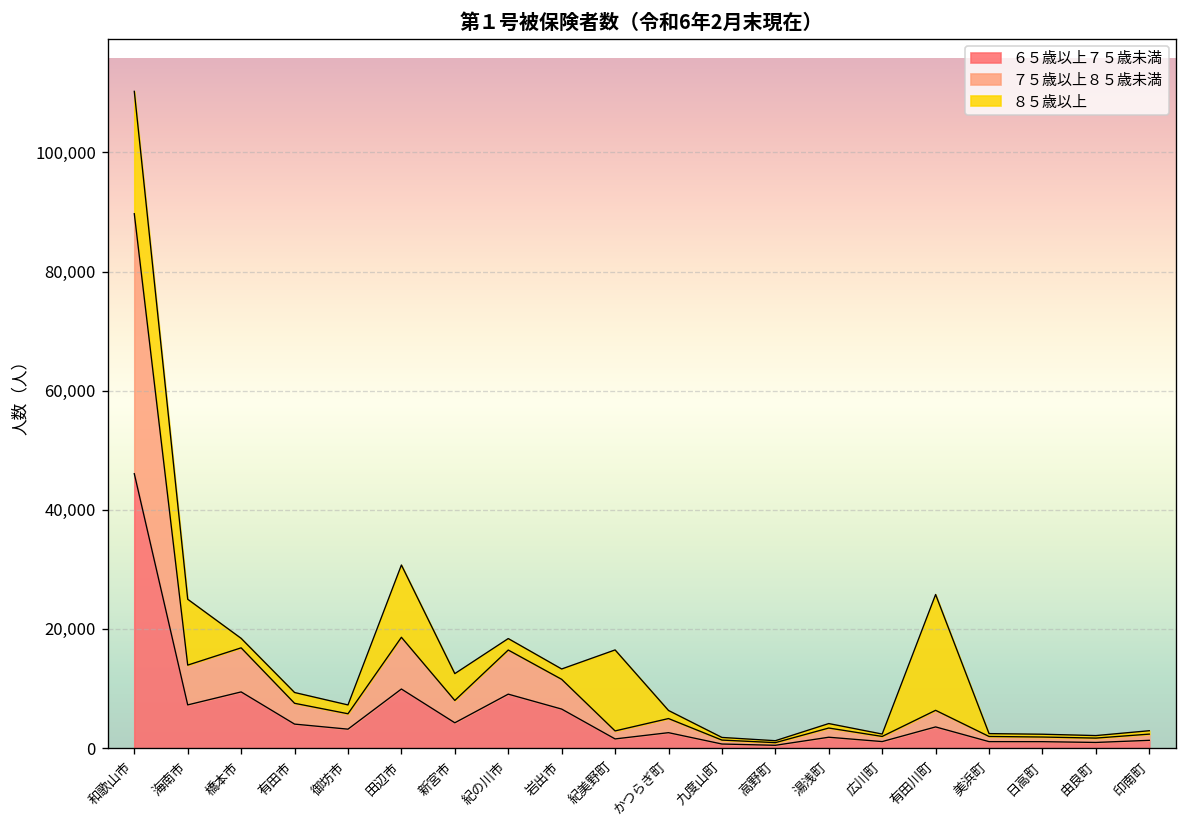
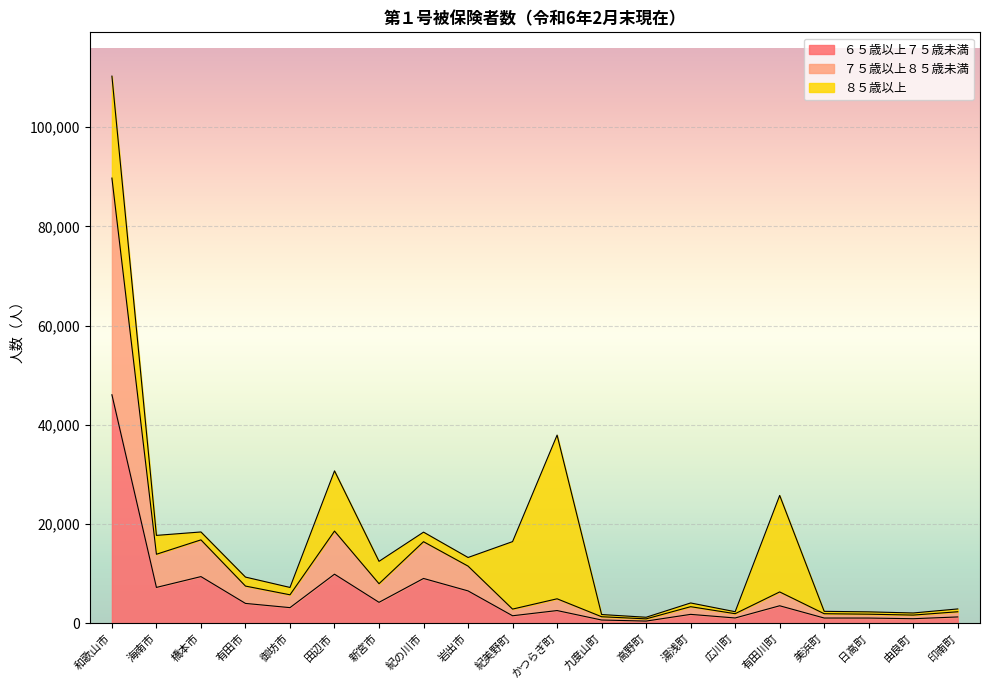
８５歳以上, 海南市: 11,000 -> 4,000
８５歳以上, かつらぎ町: 1,000 -> 33,000
